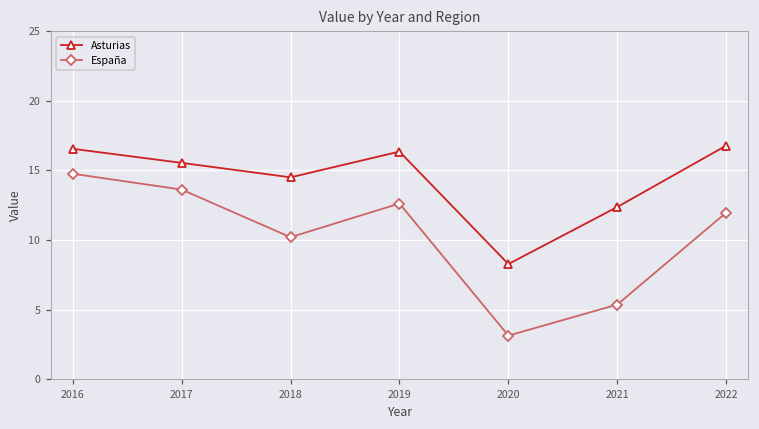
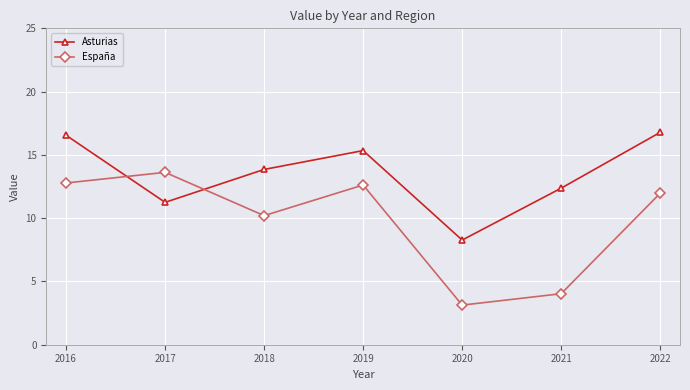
España, 2016: 14.8 -> 12.8
Asturias, 2017: 15.5 -> 11.3
Asturias, 2018: 14.5 -> 13.9
Asturias, 2019: 16.4 -> 15.3
España, 2021: 5.4 -> 4.0
